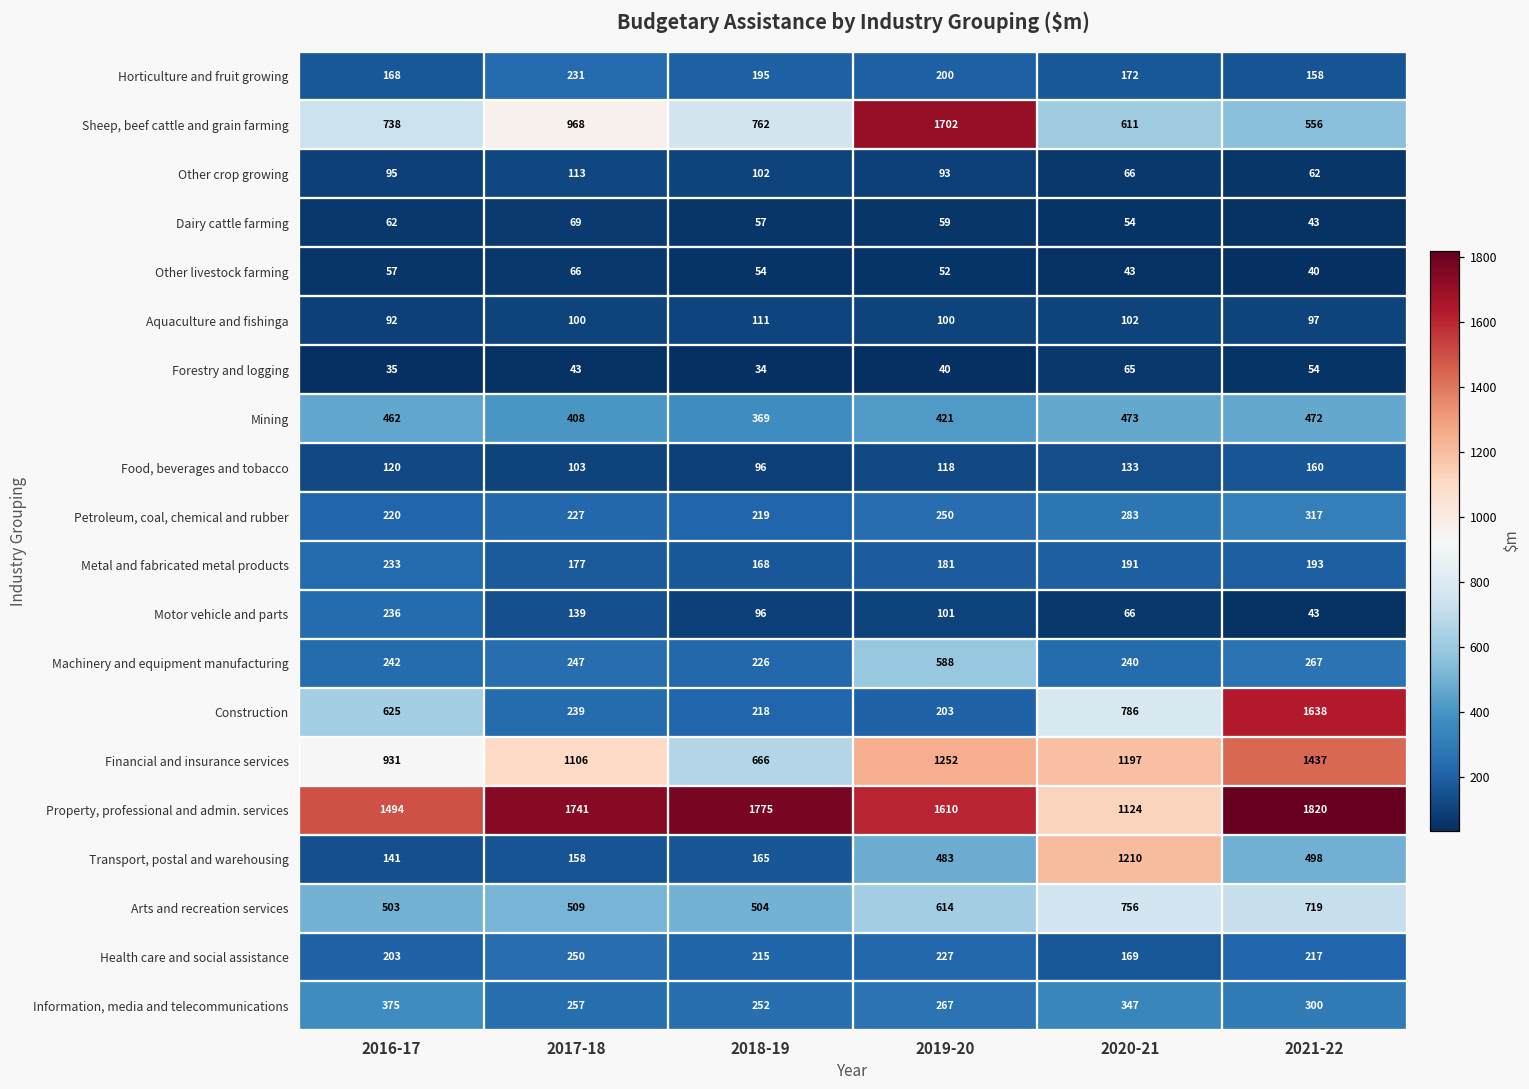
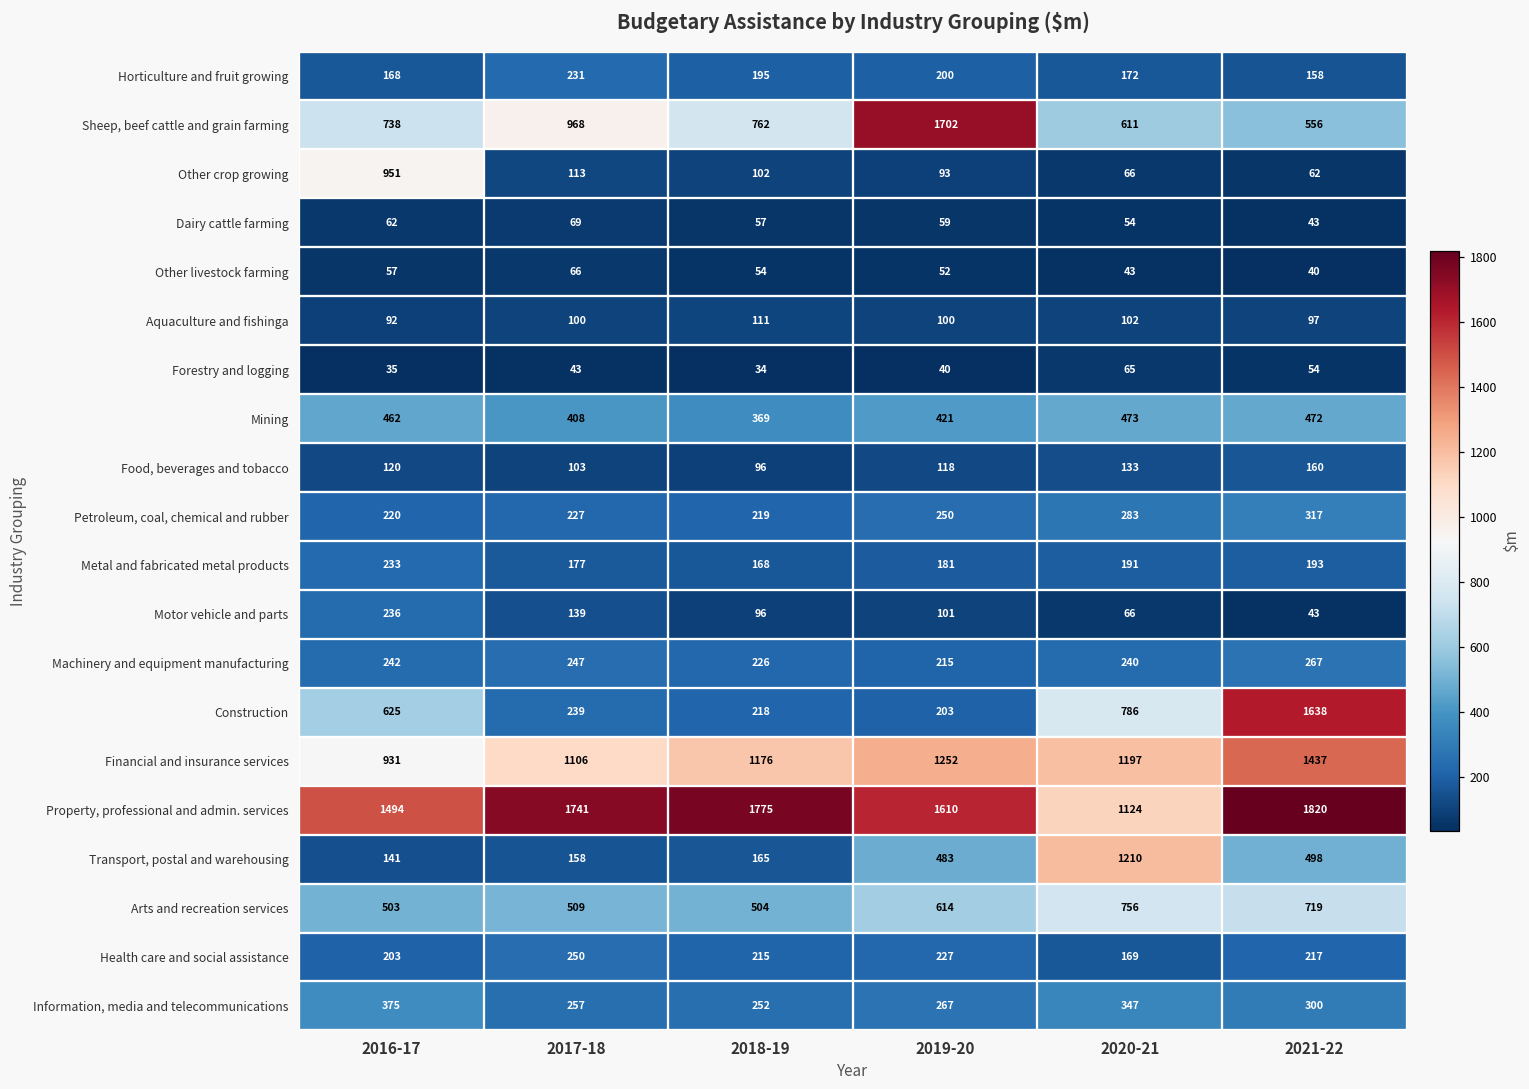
Other crop growing, 2016-17: 95 -> 951
Machinery and equipment manufacturing, 2019-20: 588 -> 215
Financial and insurance services, 2018-19: 666 -> 1176
